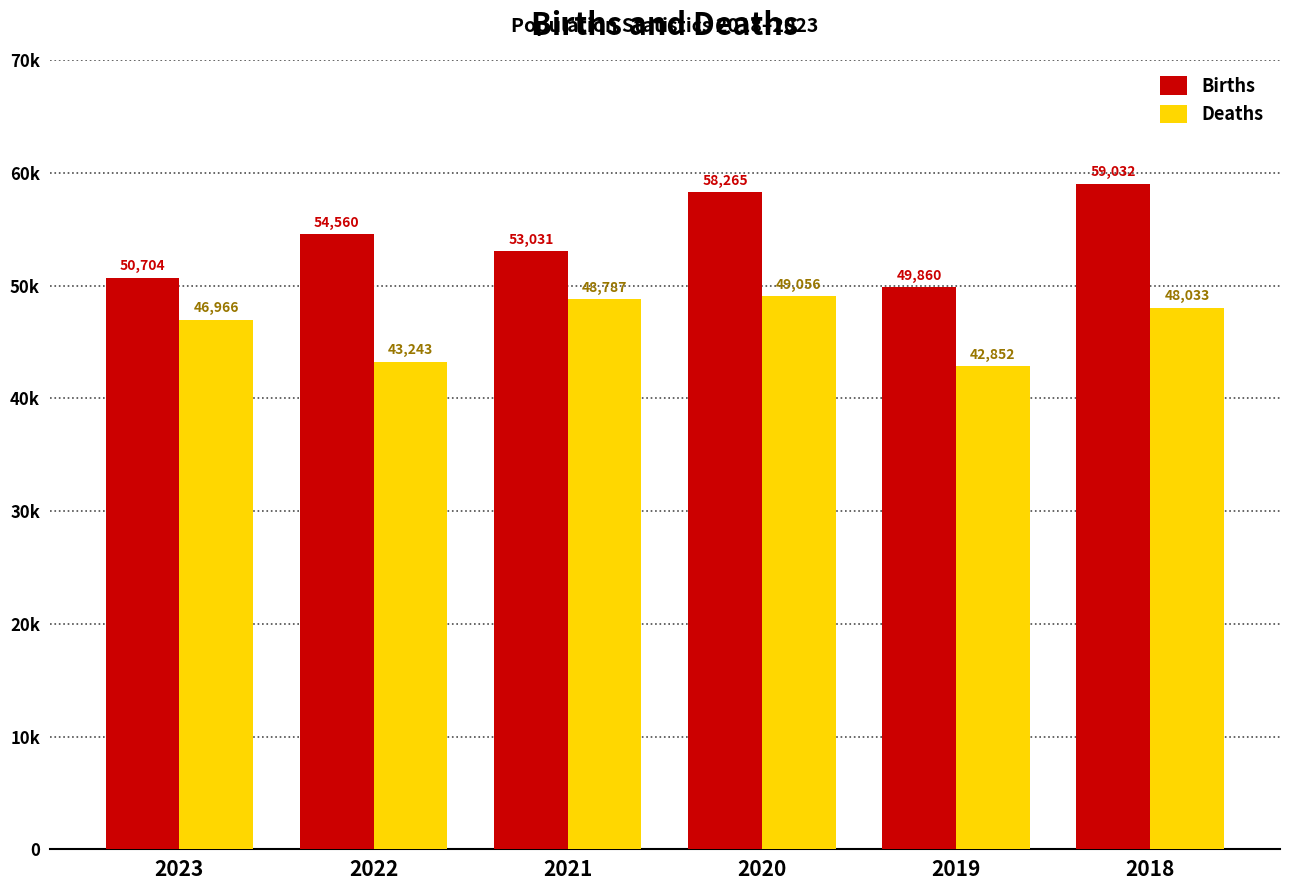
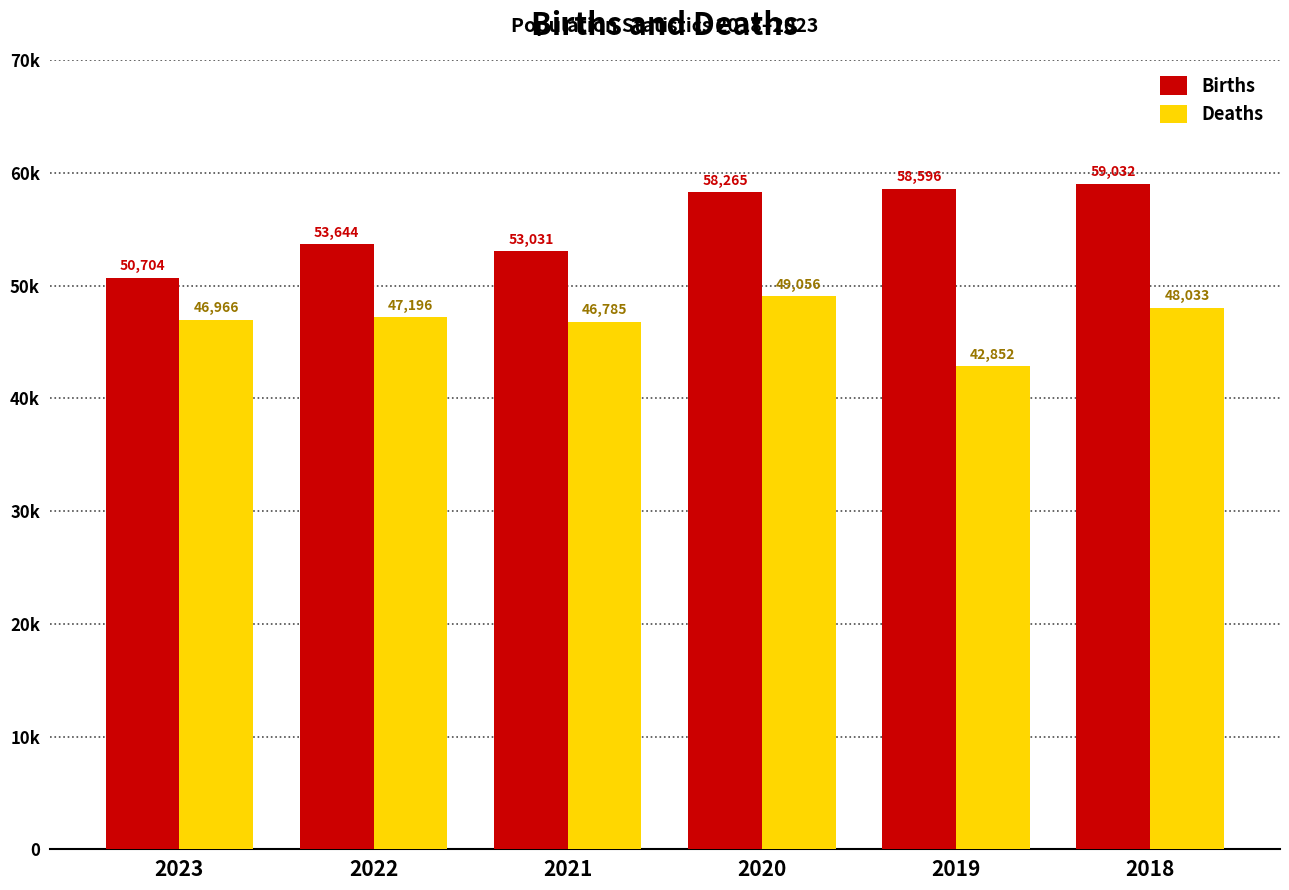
Births, 2022: 54,560 -> 53,644
Deaths, 2022: 43,243 -> 47,196
Deaths, 2021: 48,787 -> 46,785
Births, 2019: 49,860 -> 58,596
